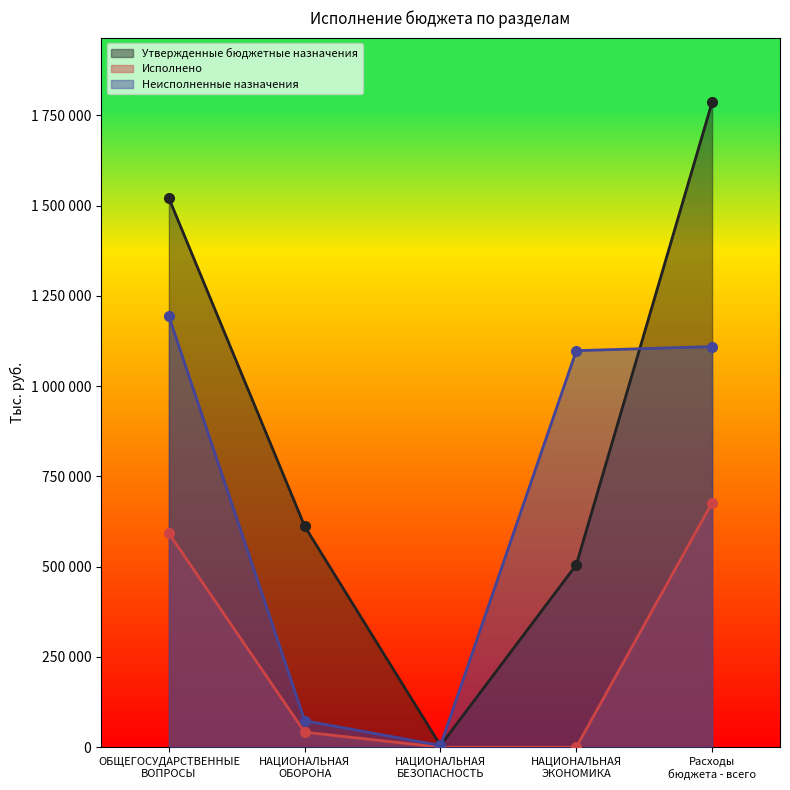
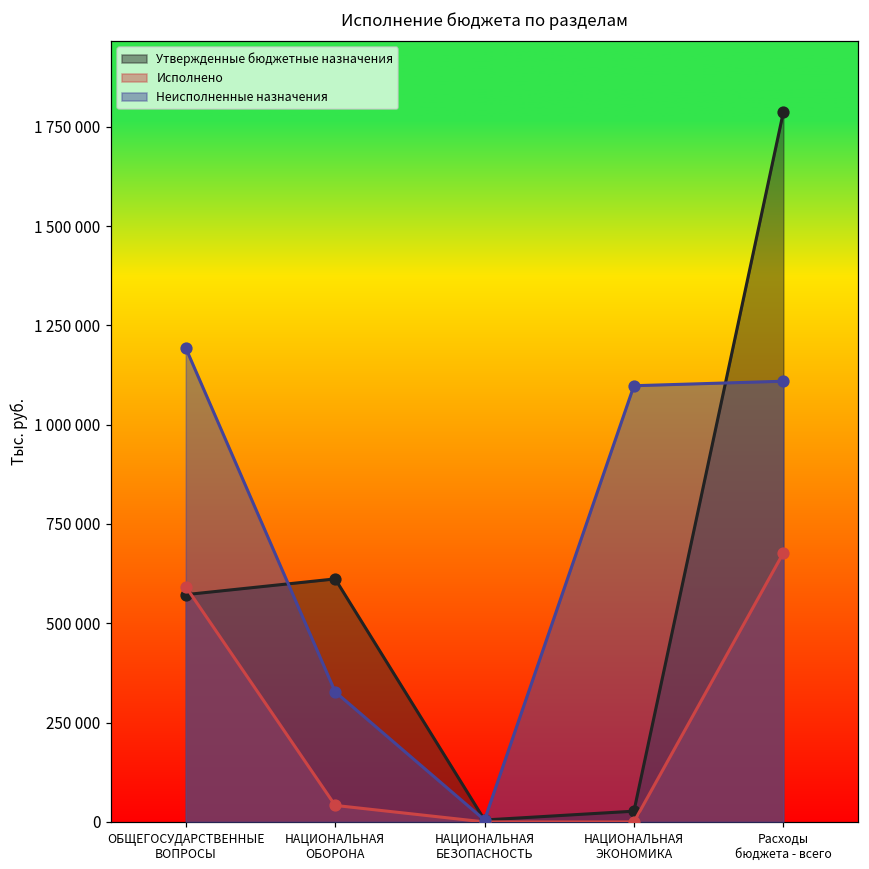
Утвержденные бюджетные назначения, ОБЩЕГОСУДАРСТВЕННЫЕ ВОПРОСЫ: 1520000 -> 570000
Неисполненные назначения, НАЦИОНАЛЬНАЯ ОБОРОНА: 70000 -> 330000
Утвержденные бюджетные назначения, НАЦИОНАЛЬНАЯ ЭКОНОМИКА: 510000 -> 30000
